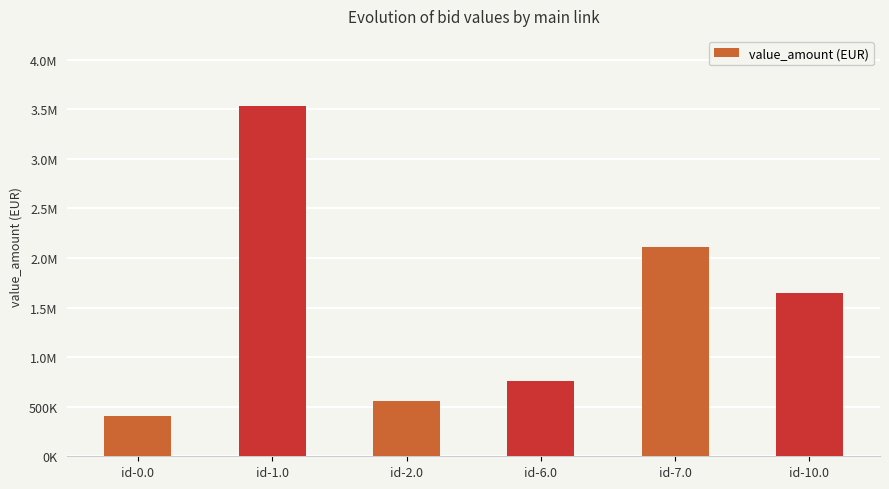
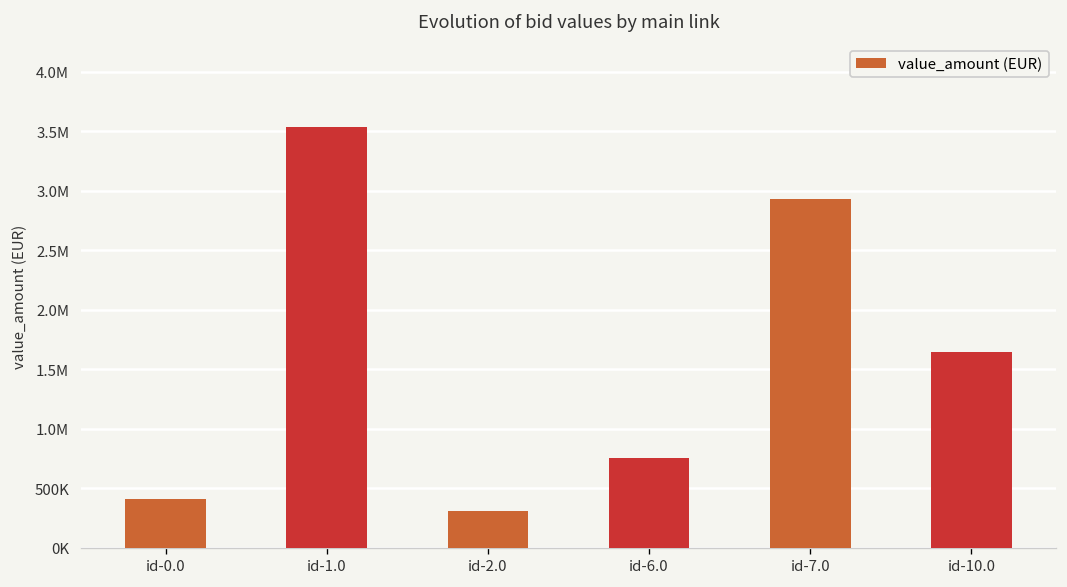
id-2.0: 600000 -> 300000
id-7.0: 2100000 -> 2900000
